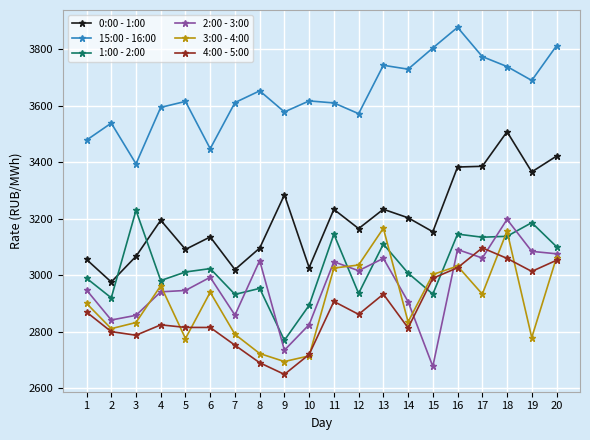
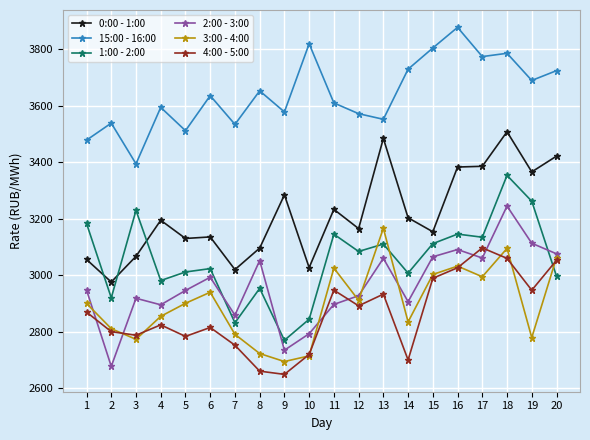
1:00 - 2:00, 1: 2990 -> 3180
2:00 - 3:00, 2: 2840 -> 2680
2:00 - 3:00, 3: 2860 -> 2920
3:00 - 4:00, 3: 2830 -> 2770
2:00 - 3:00, 4: 2940 -> 2900
3:00 - 4:00, 4: 2960 -> 2850
0:00 - 1:00, 5: 3090 -> 3130
15:00 - 16:00, 5: 3610 -> 3510
3:00 - 4:00, 5: 2780 -> 2900
4:00 - 5:00, 5: 2820 -> 2780
15:00 - 16:00, 6: 3450 -> 3630
15:00 - 16:00, 7: 3610 -> 3530
1:00 - 2:00, 7: 2930 -> 2830
4:00 - 5:00, 8: 2690 -> 2660
15:00 - 16:00, 10: 3620 -> 3820
1:00 - 2:00, 10: 2890 -> 2840
2:00 - 3:00, 10: 2830 -> 2790
2:00 - 3:00, 11: 3050 -> 2900
4:00 - 5:00, 11: 2910 -> 2950
1:00 - 2:00, 12: 2940 -> 3080
2:00 - 3:00, 12: 3020 -> 2930
3:00 - 4:00, 12: 3040 -> 2910
4:00 - 5:00, 12: 2860 -> 2890
0:00 - 1:00, 13: 3230 -> 3480
15:00 - 16:00, 13: 3740 -> 3550
4:00 - 5:00, 14: 2810 -> 2700
1:00 - 2:00, 15: 2930 -> 3110
2:00 - 3:00, 15: 2680 -> 3070
3:00 - 4:00, 17: 2930 -> 2990
15:00 - 16:00, 18: 3740 -> 3780
1:00 - 2:00, 18: 3140 -> 3350
2:00 - 3:00, 18: 3200 -> 3240
3:00 - 4:00, 18: 3160 -> 3090
1:00 - 2:00, 19: 3190 -> 3260
2:00 - 3:00, 19: 3080 -> 3110
4:00 - 5:00, 19: 3010 -> 2950
15:00 - 16:00, 20: 3810 -> 3720
1:00 - 2:00, 20: 3100 -> 3000
